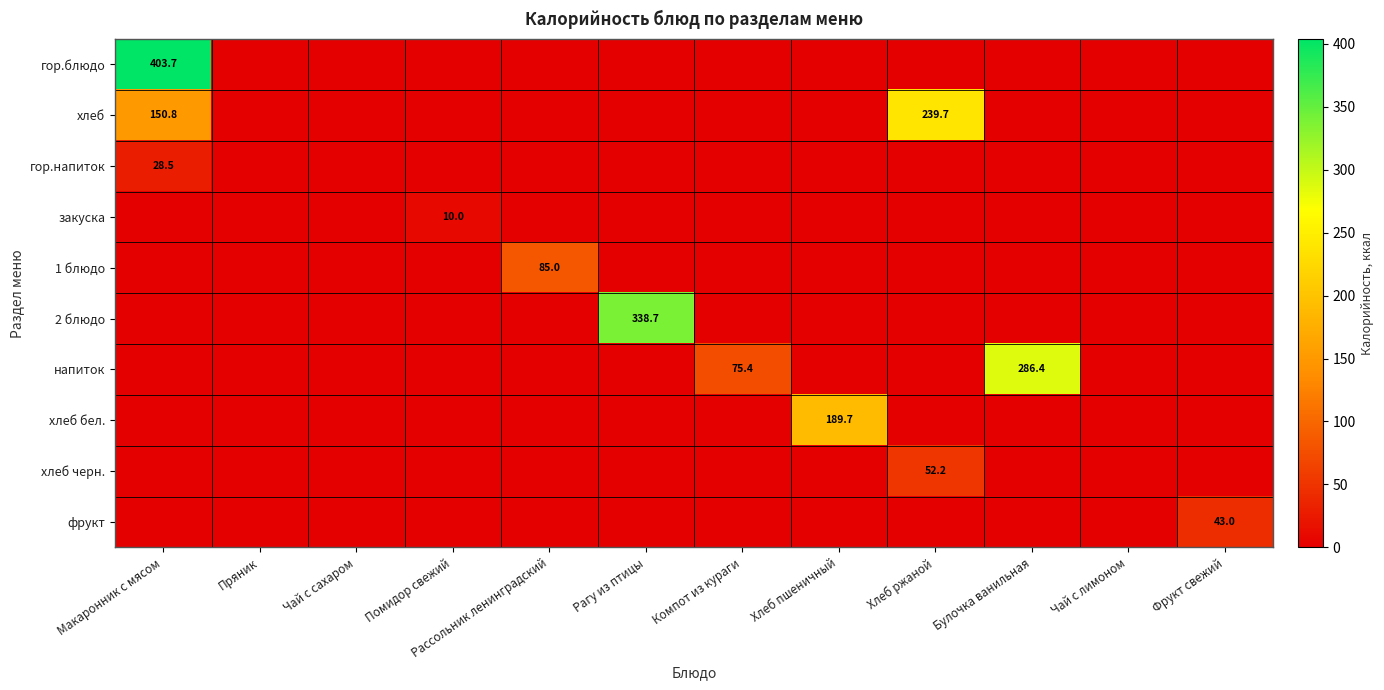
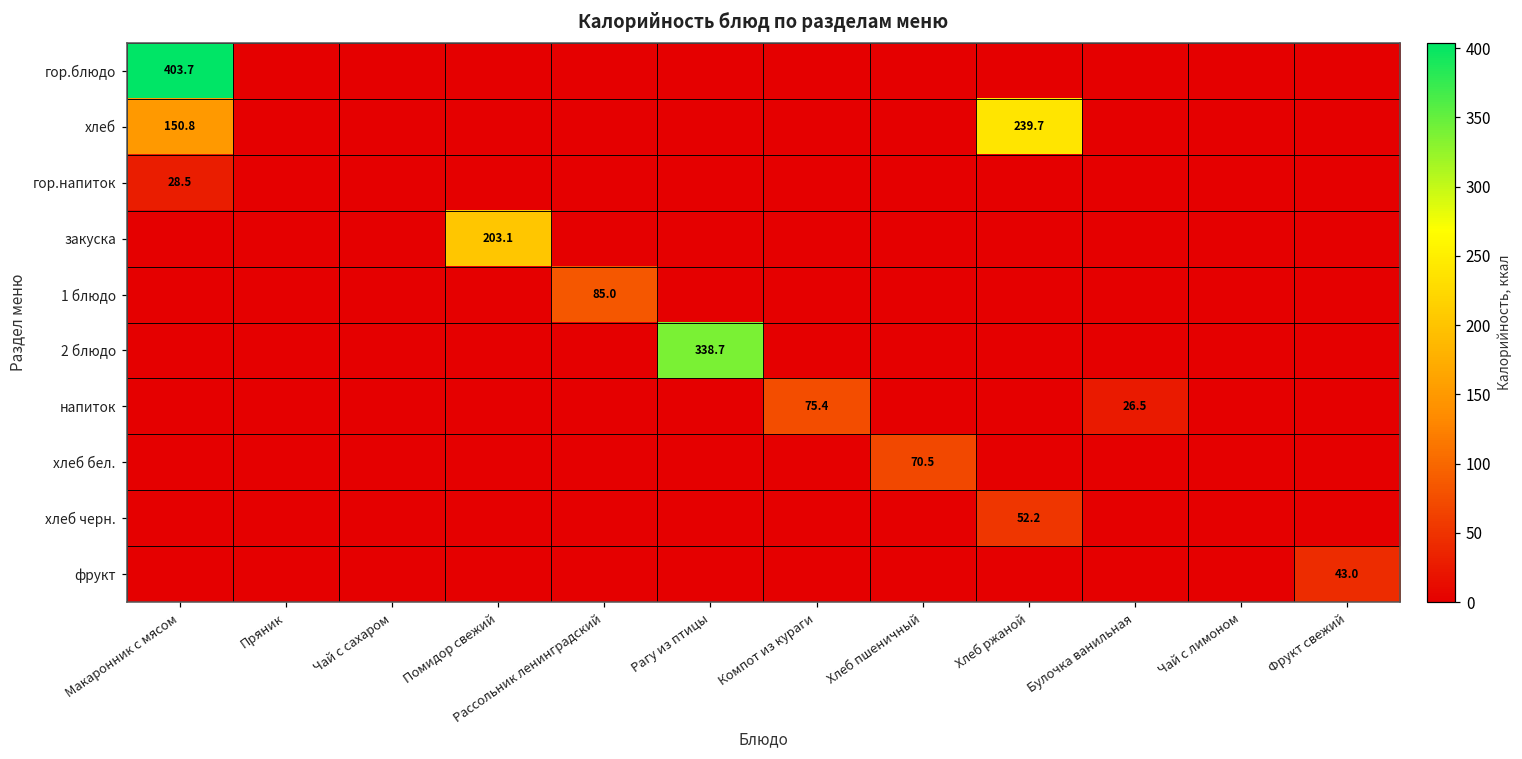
закуска, Помидор свежий: 10.0 -> 203.1
напиток, Булочка ванильная: 286.4 -> 26.5
хлеб бел., Хлеб пшеничный: 189.7 -> 70.5
